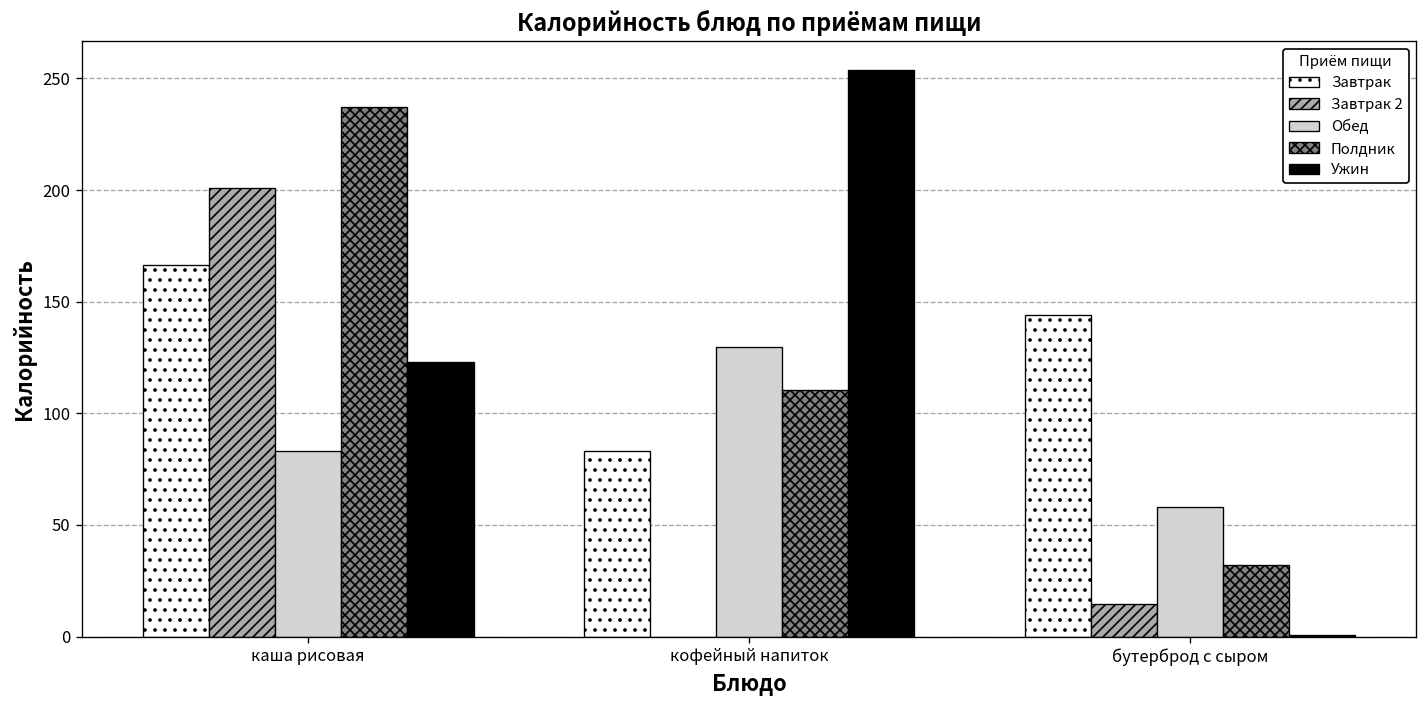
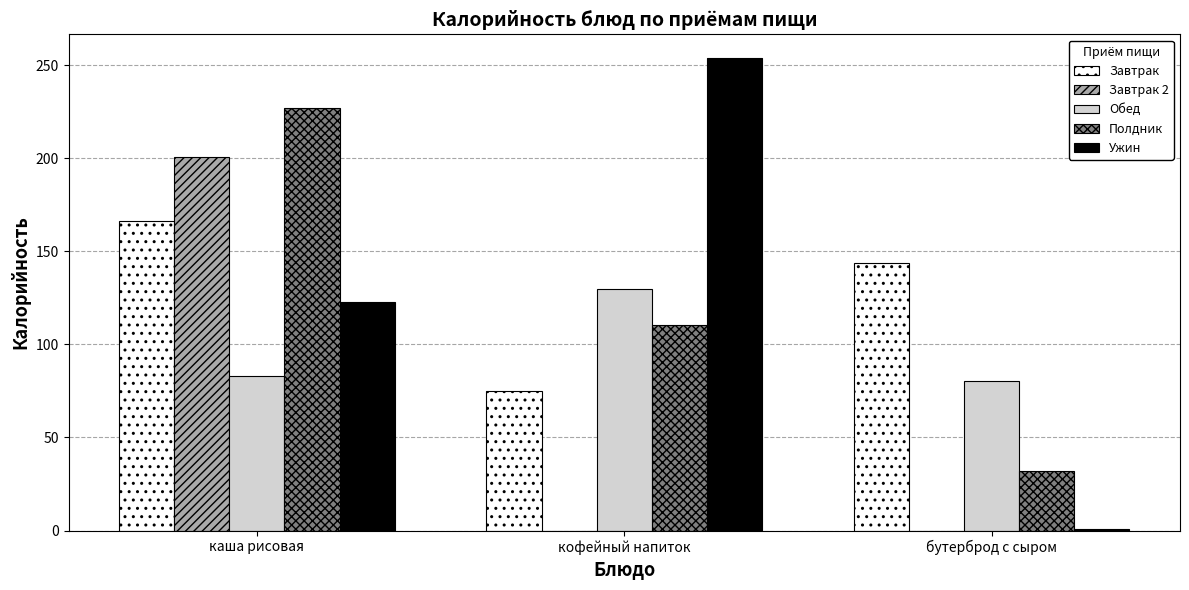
Полдник, каша рисовая: 237 -> 227
Завтрак, кофейный напиток: 83 -> 75
Завтрак 2, бутерброд с сыром: 14 -> 0
Обед, бутерброд с сыром: 58 -> 80
